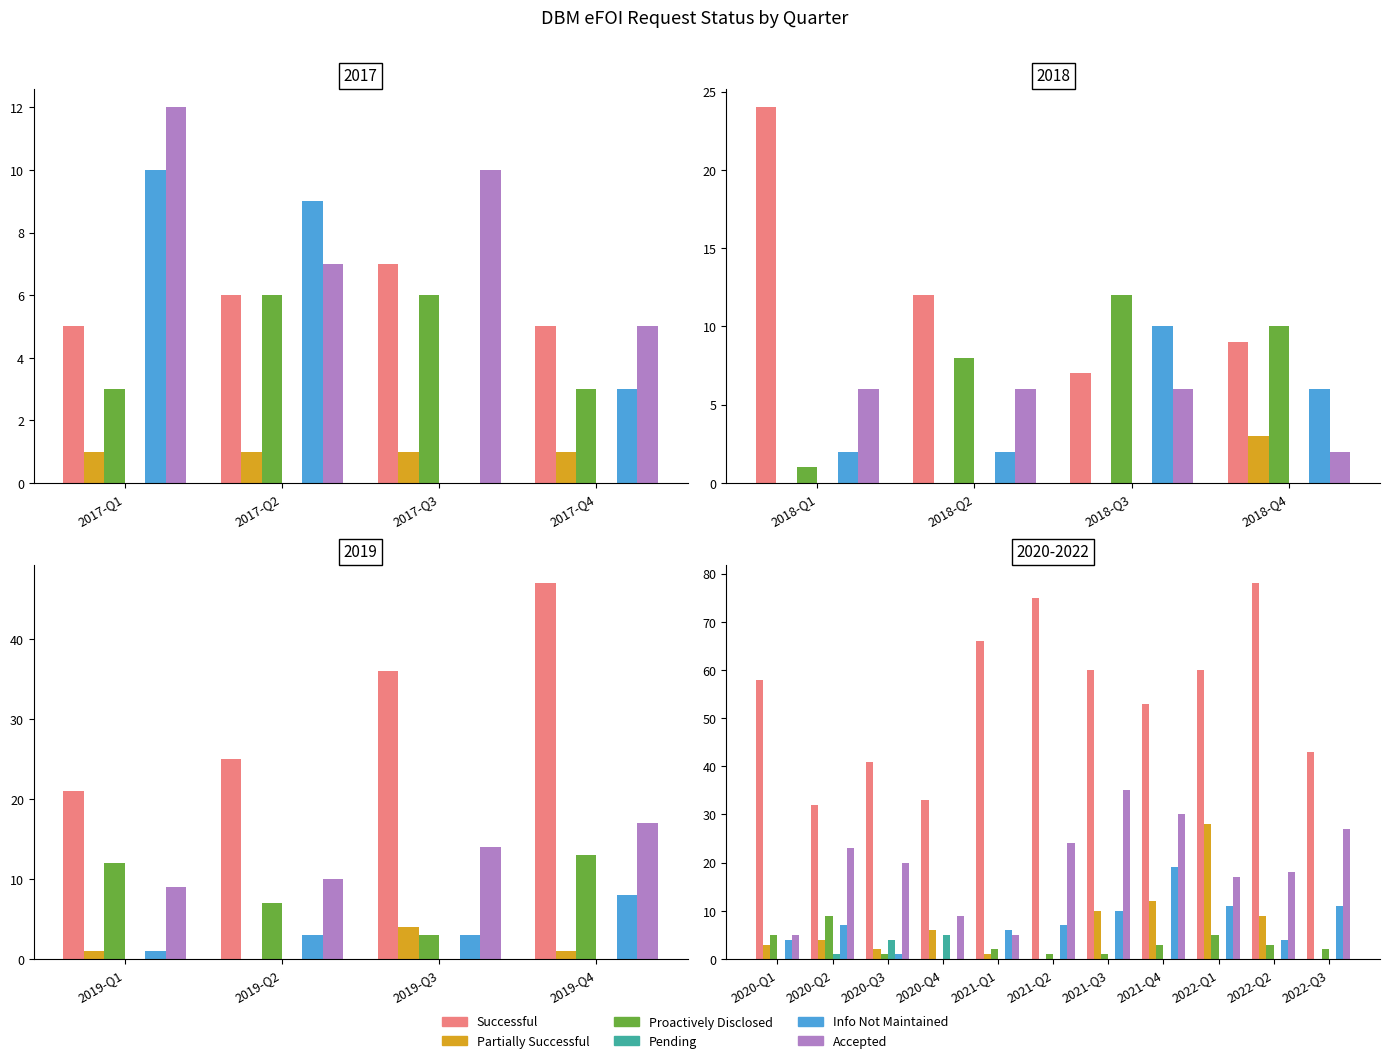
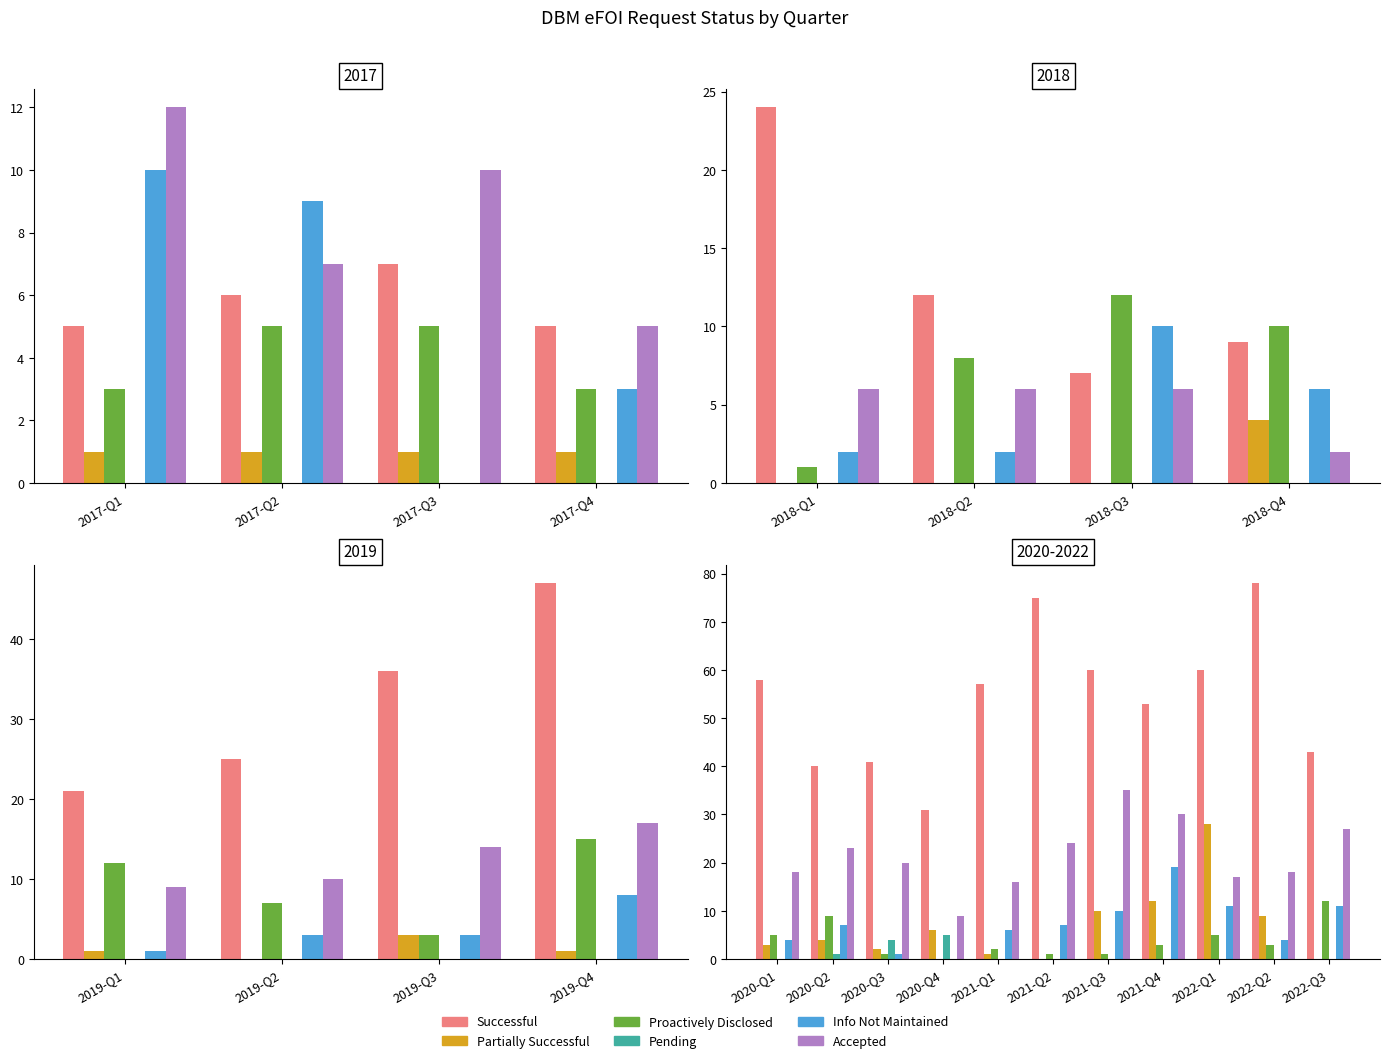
2017, Proactively Disclosed, 2017-Q2: 6 -> 5
2017, Proactively Disclosed, 2017-Q3: 6 -> 5
2018, Partially Successful, 2018-Q4: 3 -> 4
2019, Partially Successful, 2019-Q3: 4 -> 3
2019, Proactively Disclosed, 2019-Q4: 13 -> 15
2020-2022, Accepted, 2020-Q1: 5 -> 18
2020-2022, Successful, 2020-Q2: 32 -> 40
2020-2022, Successful, 2020-Q4: 33 -> 31
2020-2022, Successful, 2021-Q1: 66 -> 57
2020-2022, Accepted, 2021-Q1: 5 -> 16
2020-2022, Proactively Disclosed, 2022-Q3: 2 -> 12
